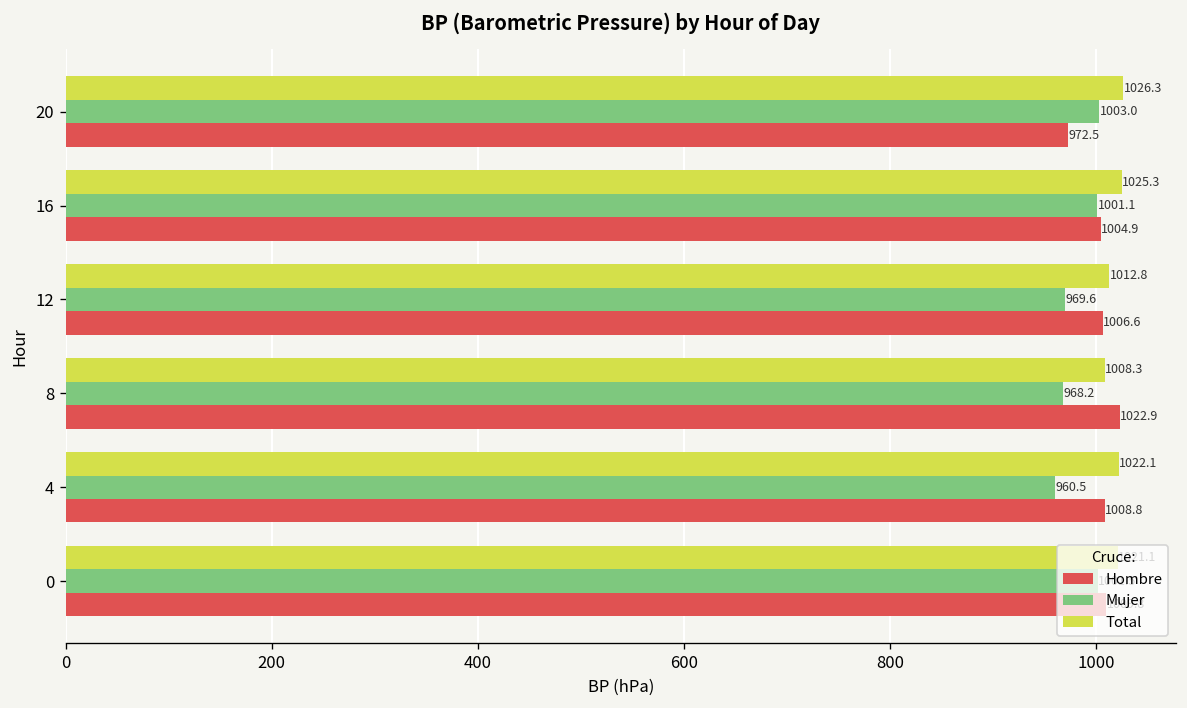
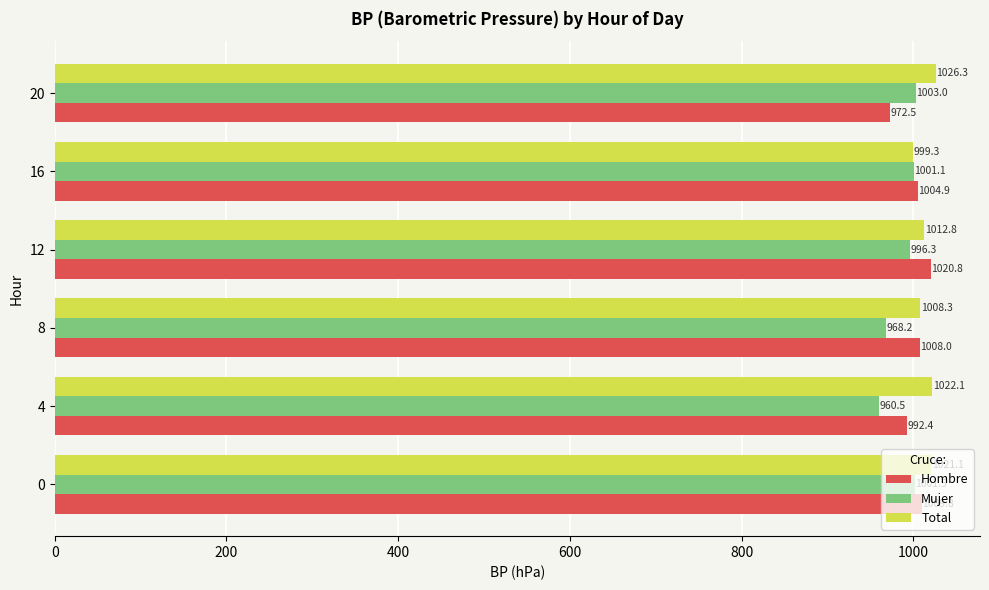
Total, 16: 1025.3 -> 999.3
Mujer, 12: 969.6 -> 996.3
Hombre, 12: 1006.6 -> 1020.8
Hombre, 8: 1022.9 -> 1008.0
Hombre, 4: 1008.8 -> 992.4
